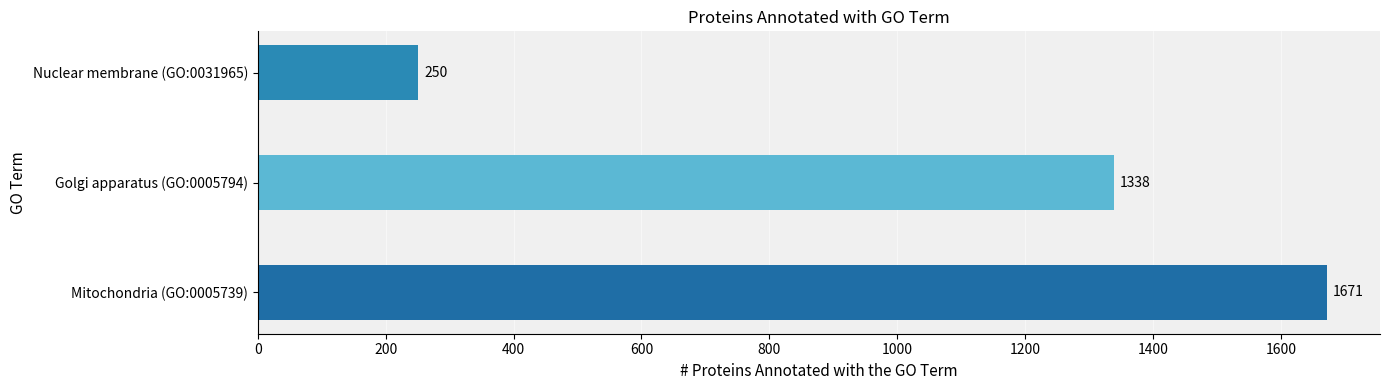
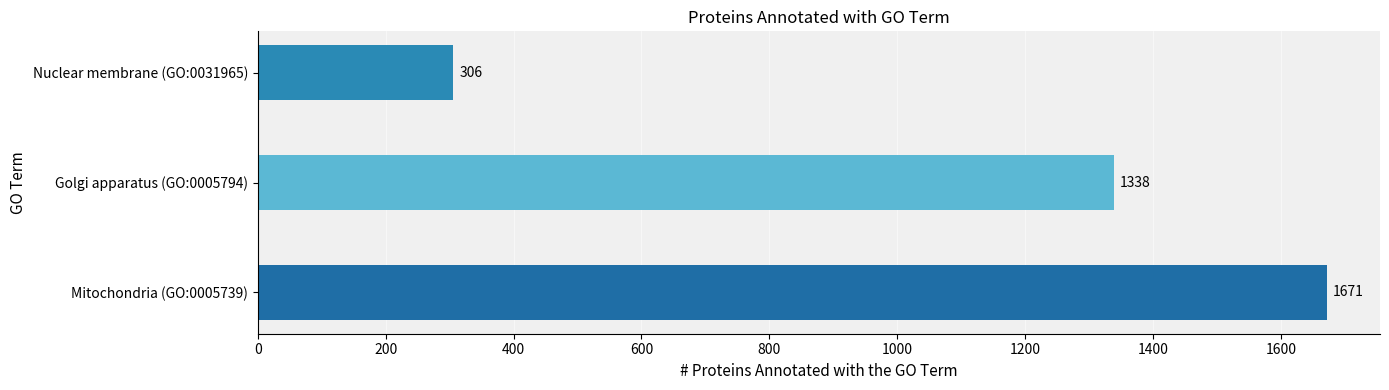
Nuclear membrane (GO:0031965): 250 -> 306
